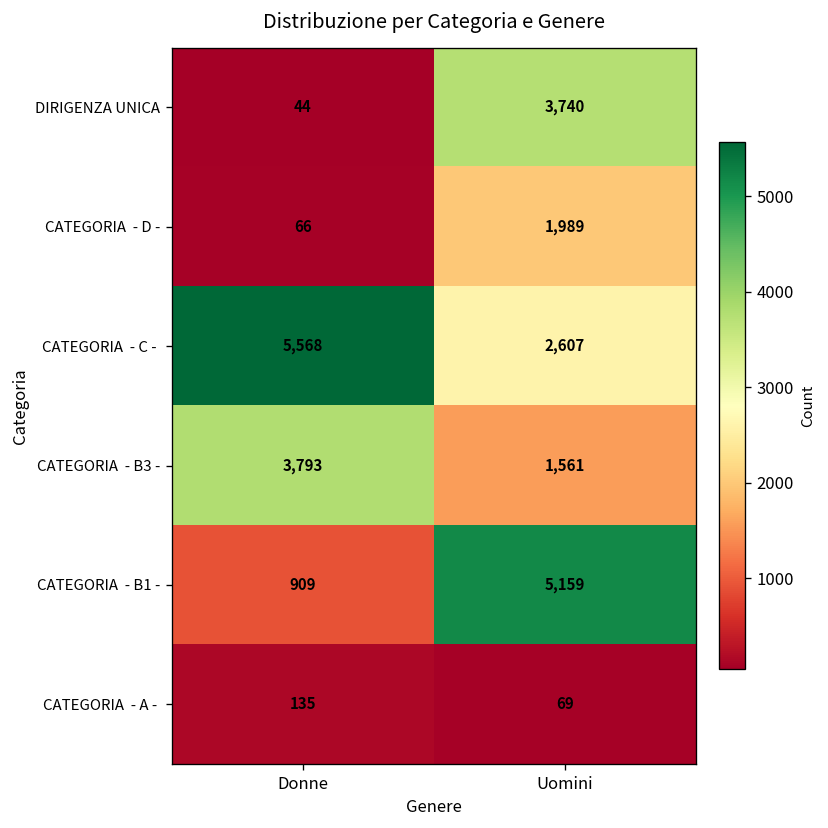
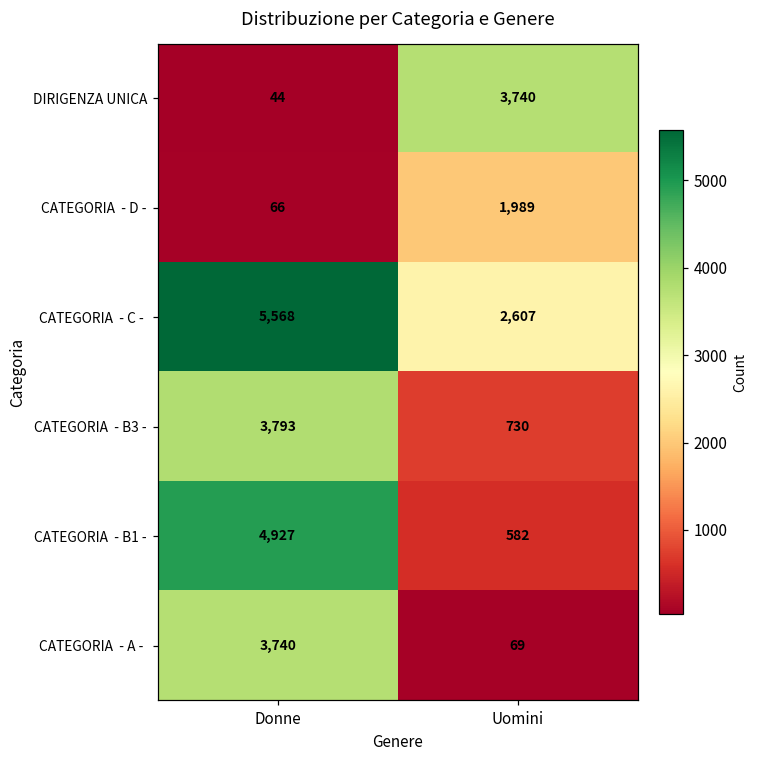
CATEGORIA - B3 -, Uomini: 1,561 -> 730
CATEGORIA - B1 -, Donne: 909 -> 4,927
CATEGORIA - B1 -, Uomini: 5,159 -> 582
CATEGORIA - A -, Donne: 135 -> 3,740
